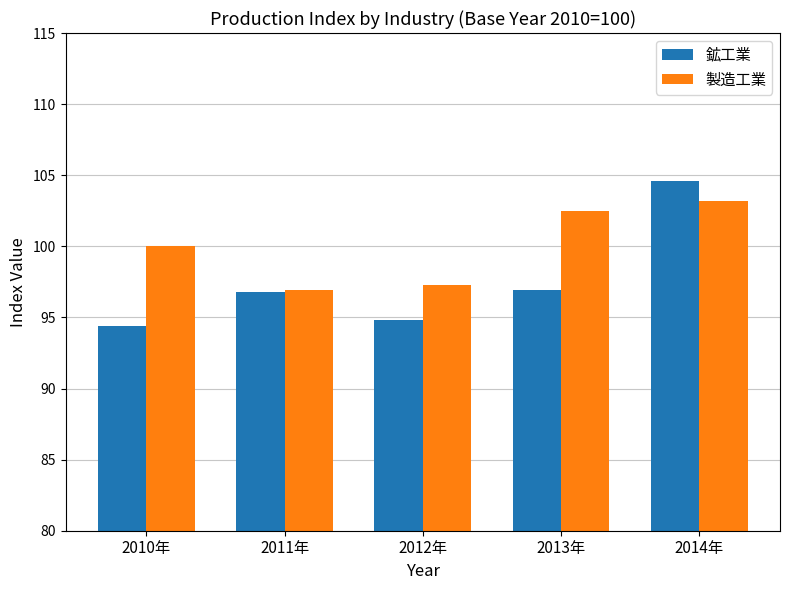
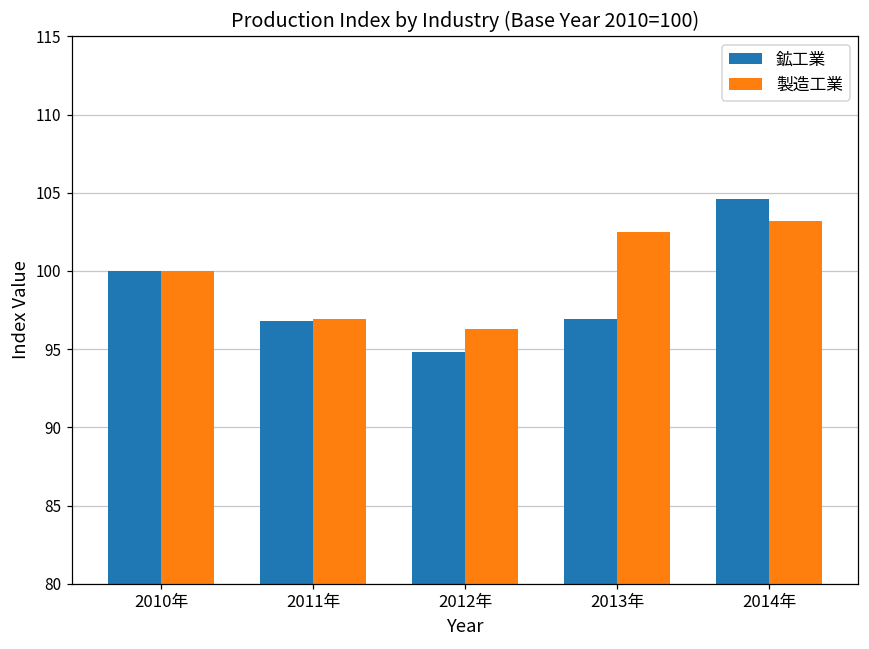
鉱工業, 2010年: 94.4 -> 100.0
製造工業, 2012年: 97.3 -> 96.3
